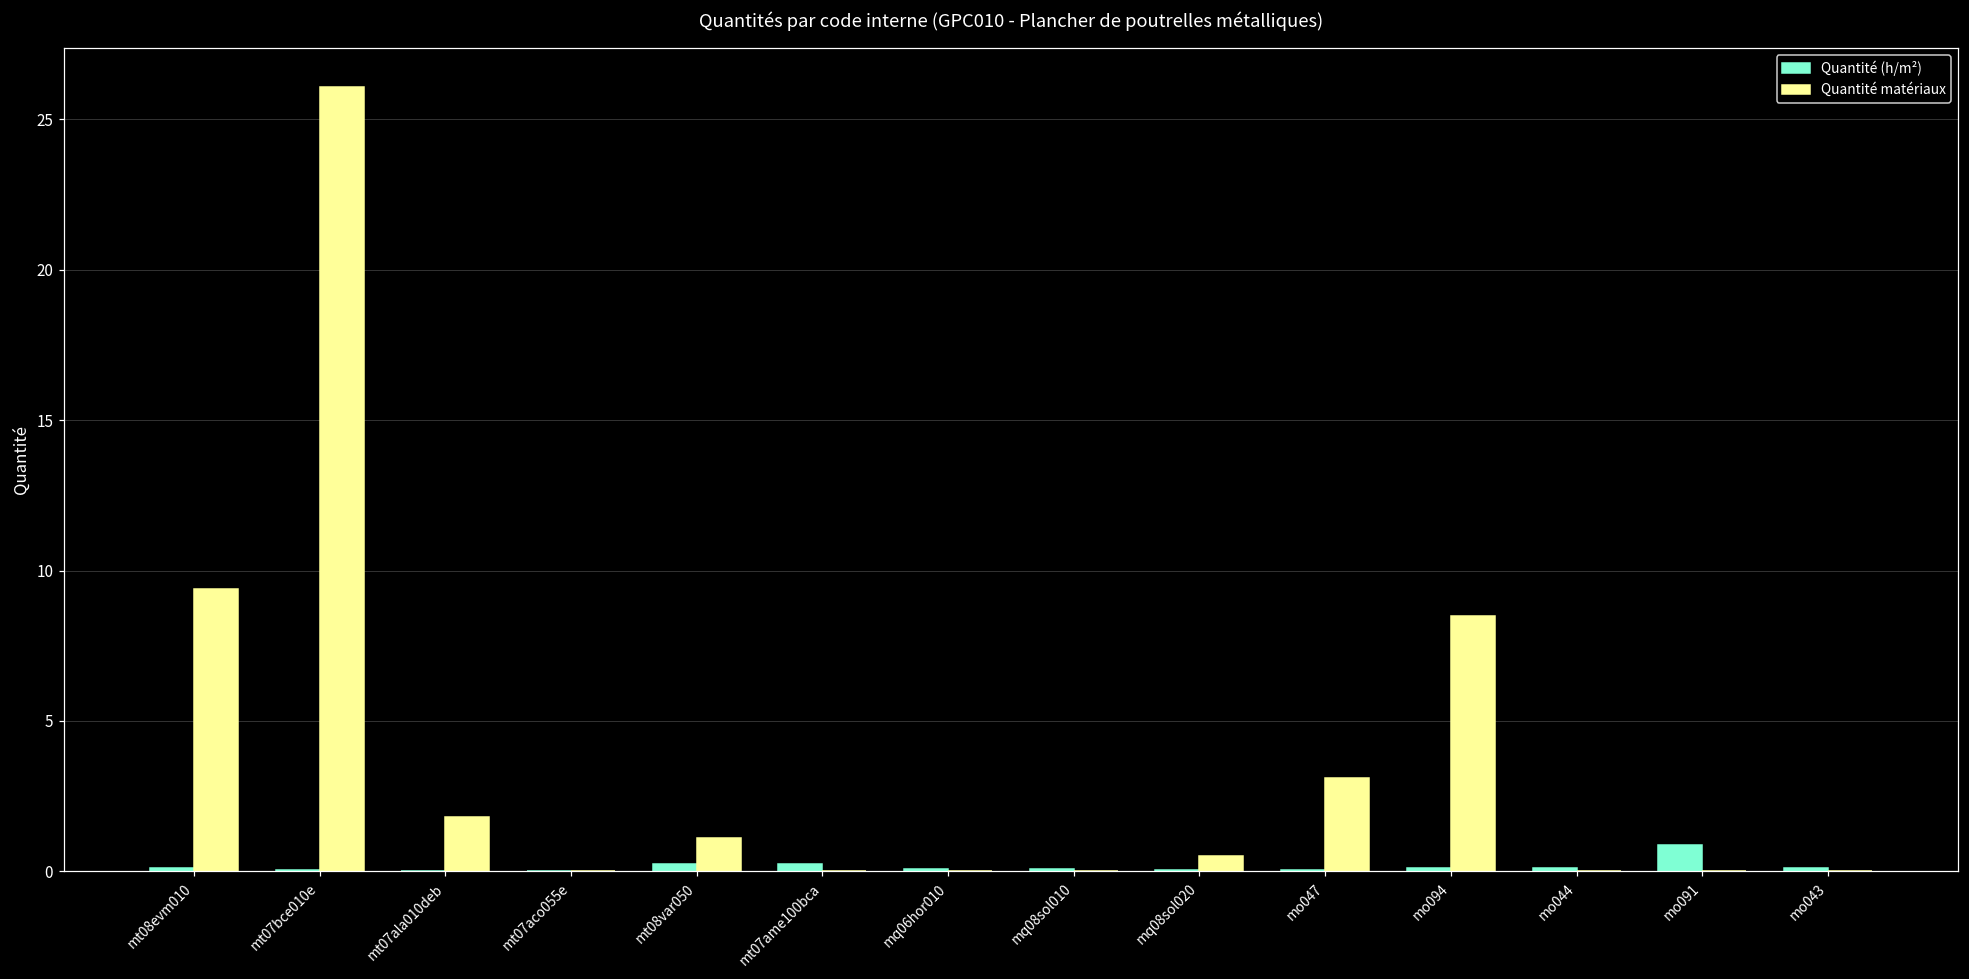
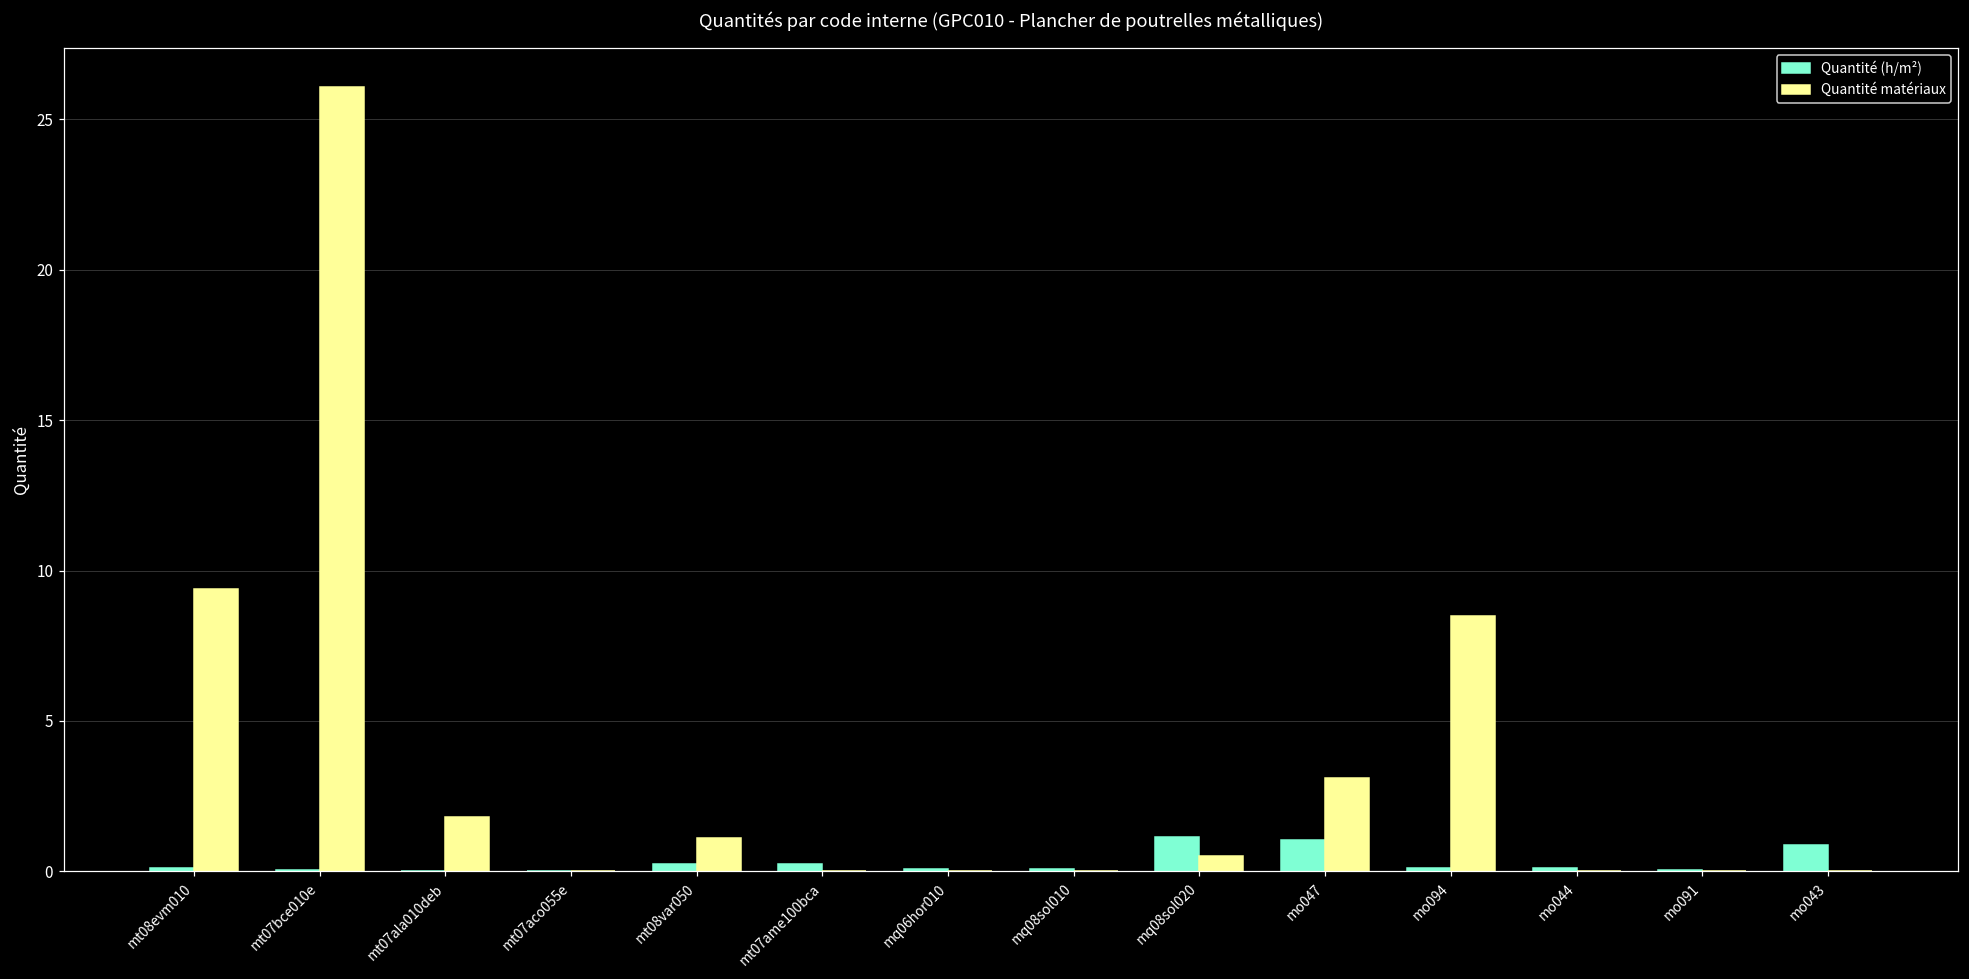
Quantité (h/m²), mq08sol020: 0.1 -> 1.2
Quantité (h/m²), mo047: 0.1 -> 1.1
Quantité (h/m²), mo091: 0.9 -> 0.0
Quantité (h/m²), mo043: 0.1 -> 0.9
